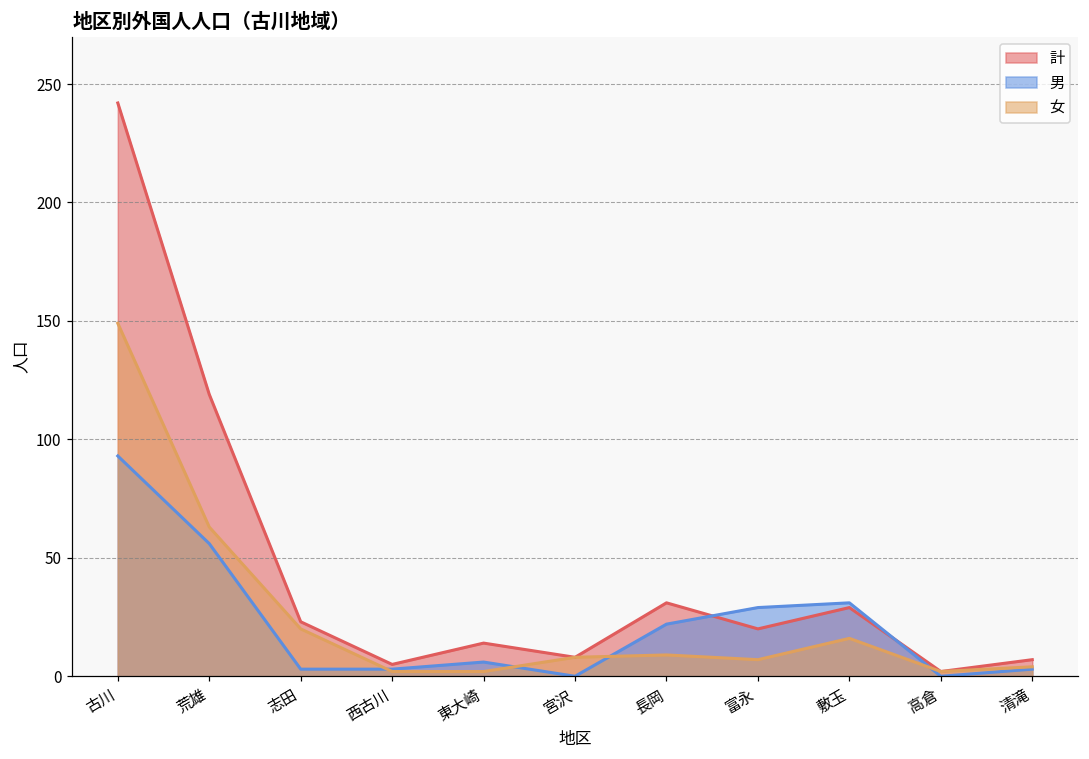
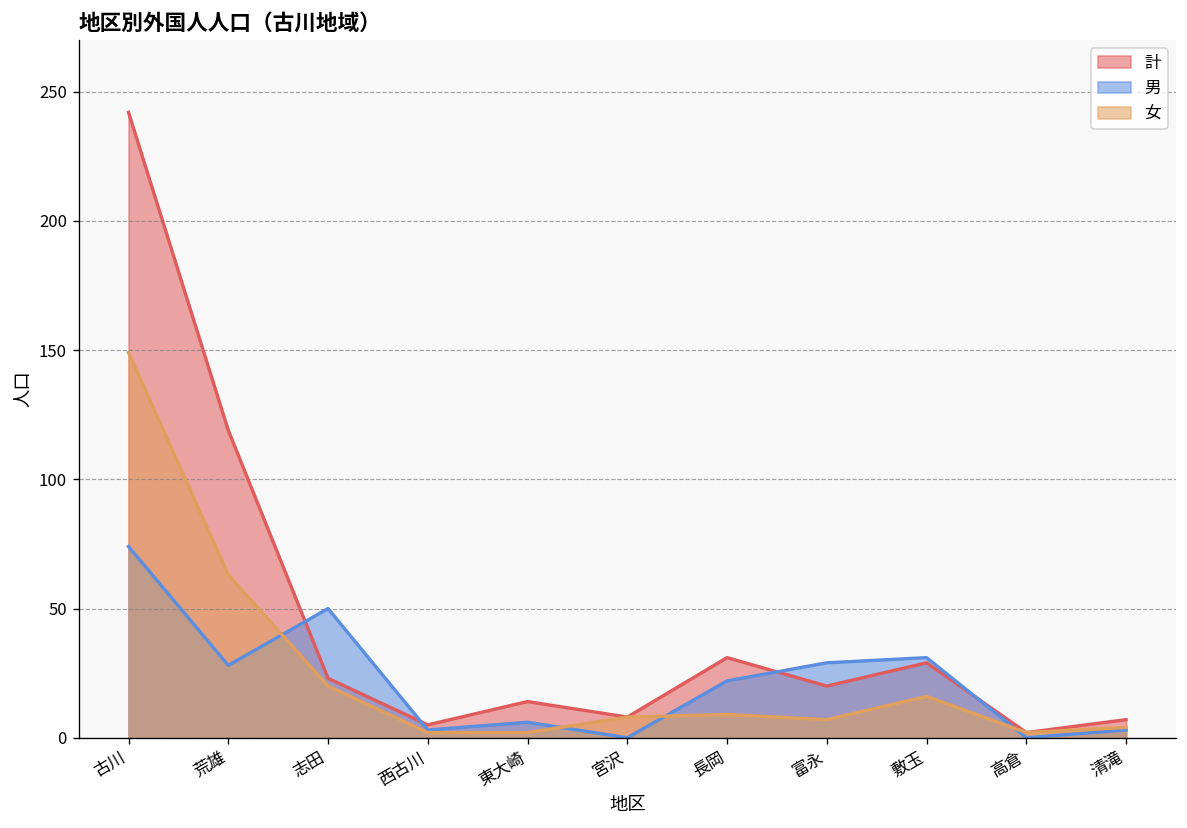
男, 古川: 93 -> 74
男, 荒雄: 56 -> 28
男, 志田: 3 -> 50
